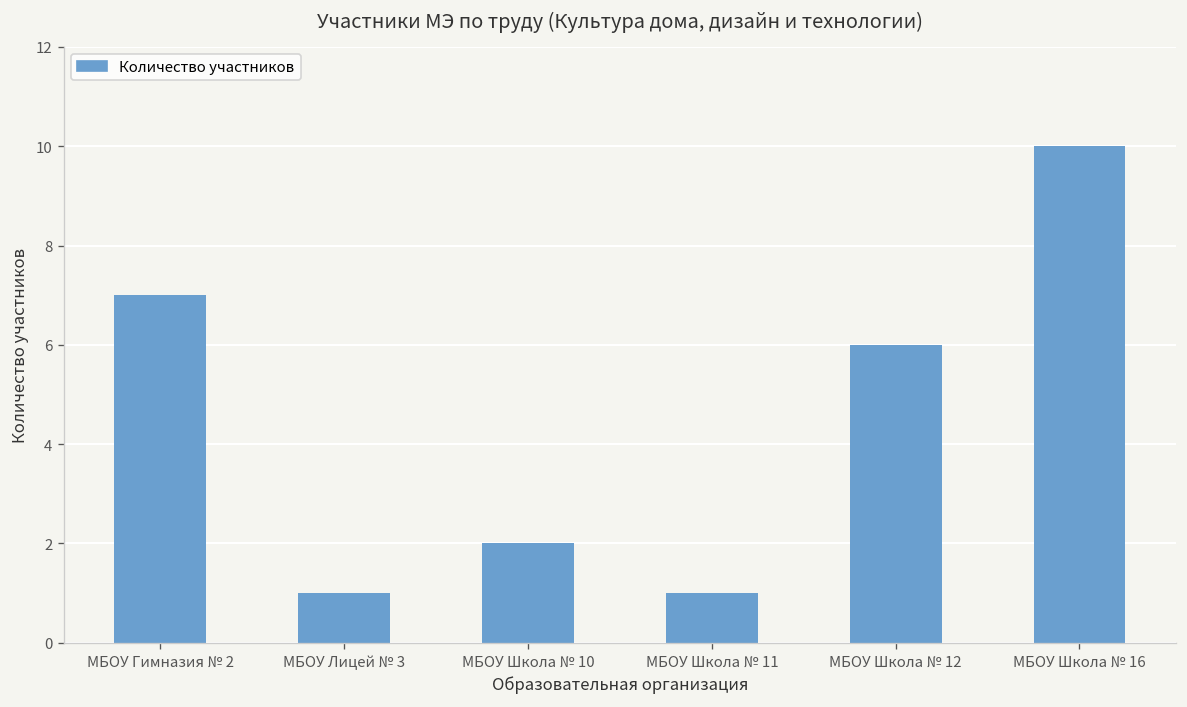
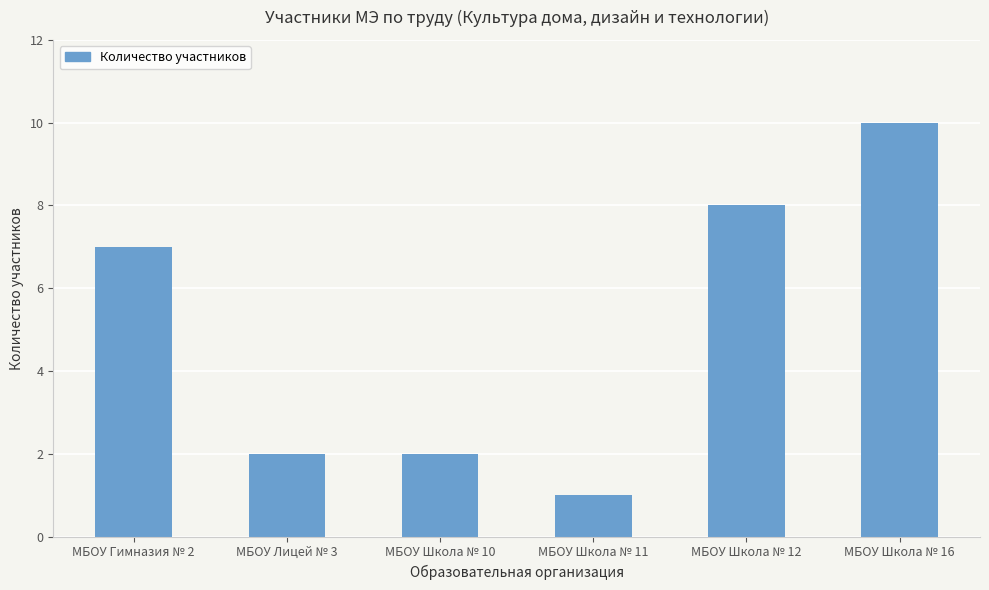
МБОУ Лицей № 3: 1 -> 2
МБОУ Школа № 12: 6 -> 8
